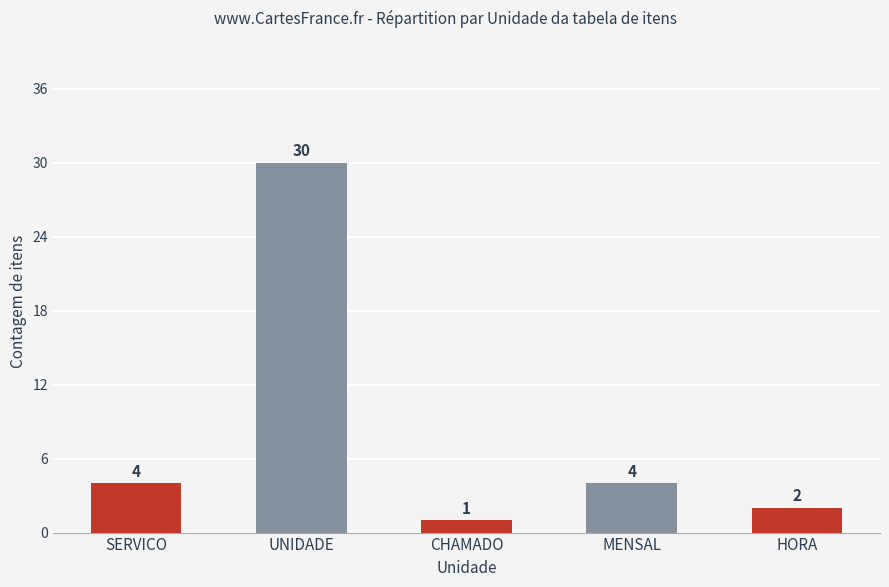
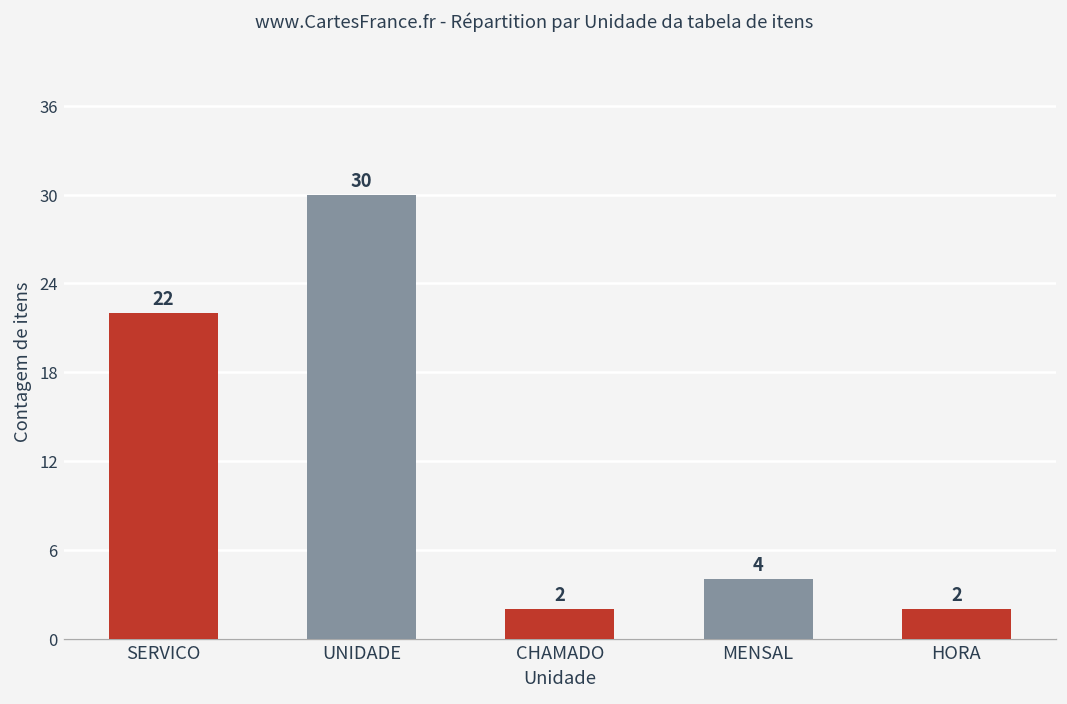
SERVICO: 4 -> 22
CHAMADO: 1 -> 2
